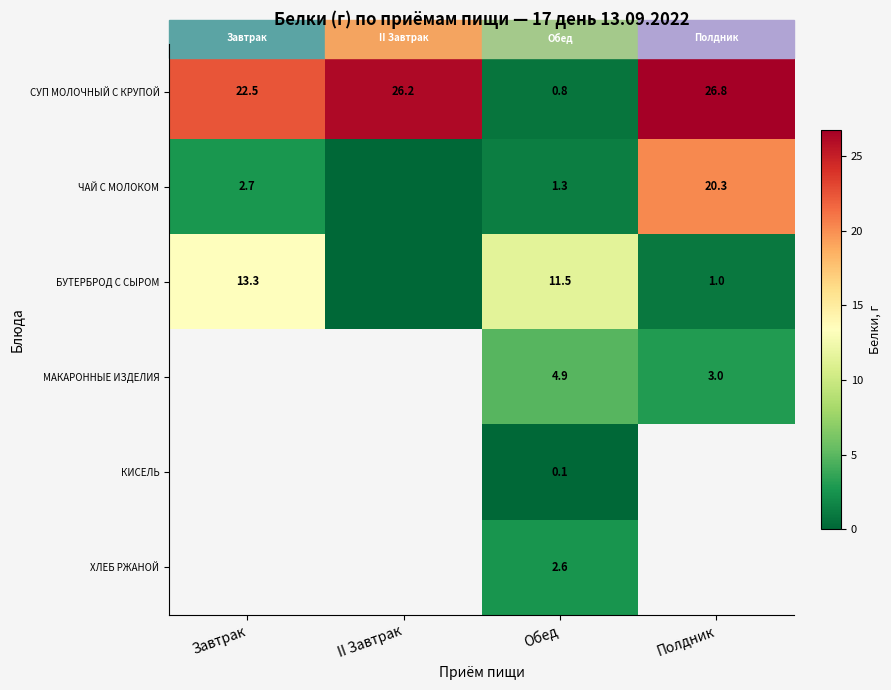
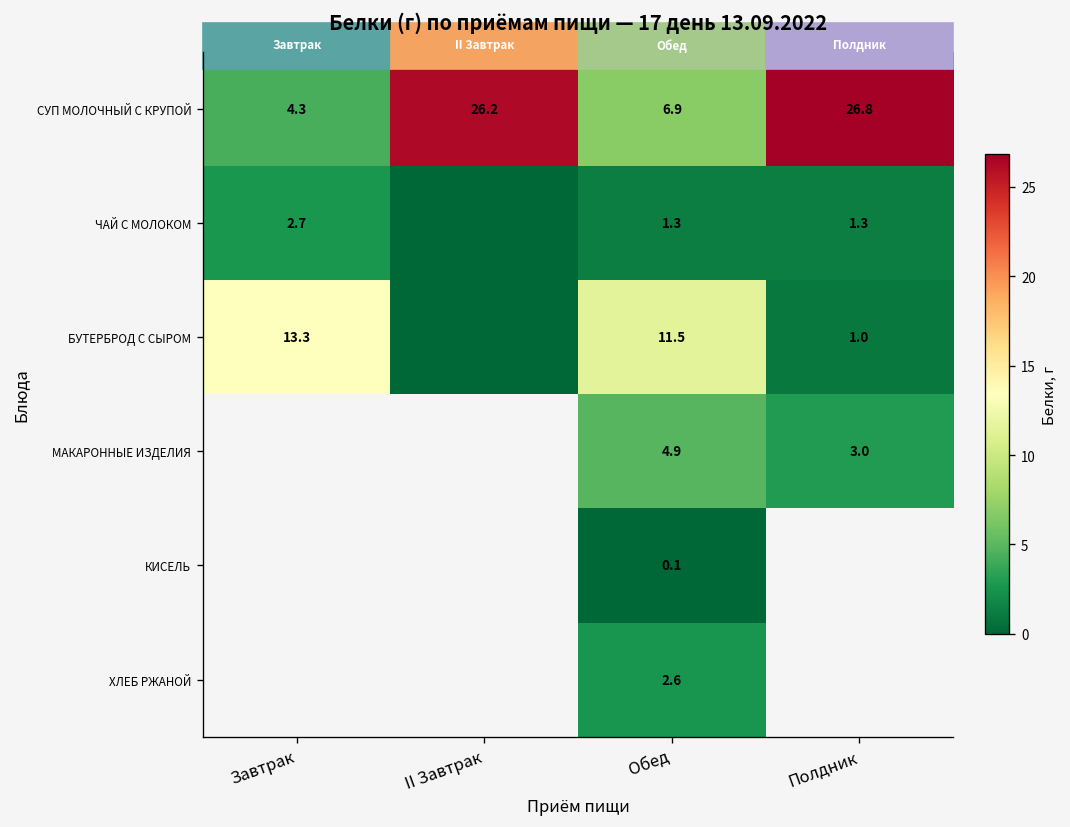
СУП МОЛОЧНЫЙ С КРУПОЙ, Завтрак: 22.5 -> 4.3
СУП МОЛОЧНЫЙ С КРУПОЙ, Обед: 0.8 -> 6.9
ЧАЙ С МОЛОКОМ, Полдник: 20.3 -> 1.3
